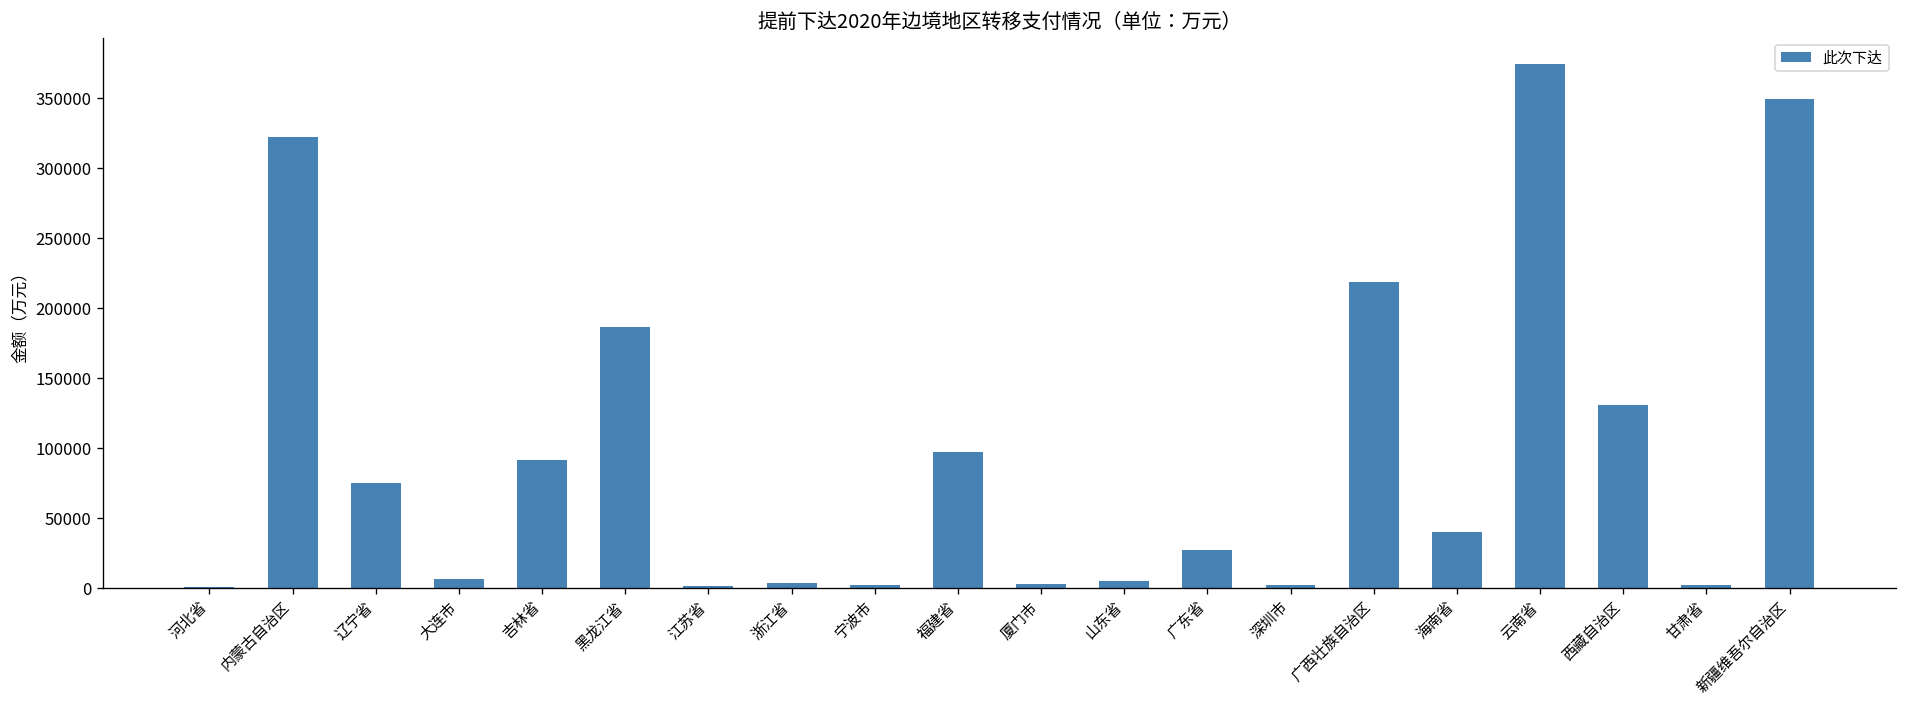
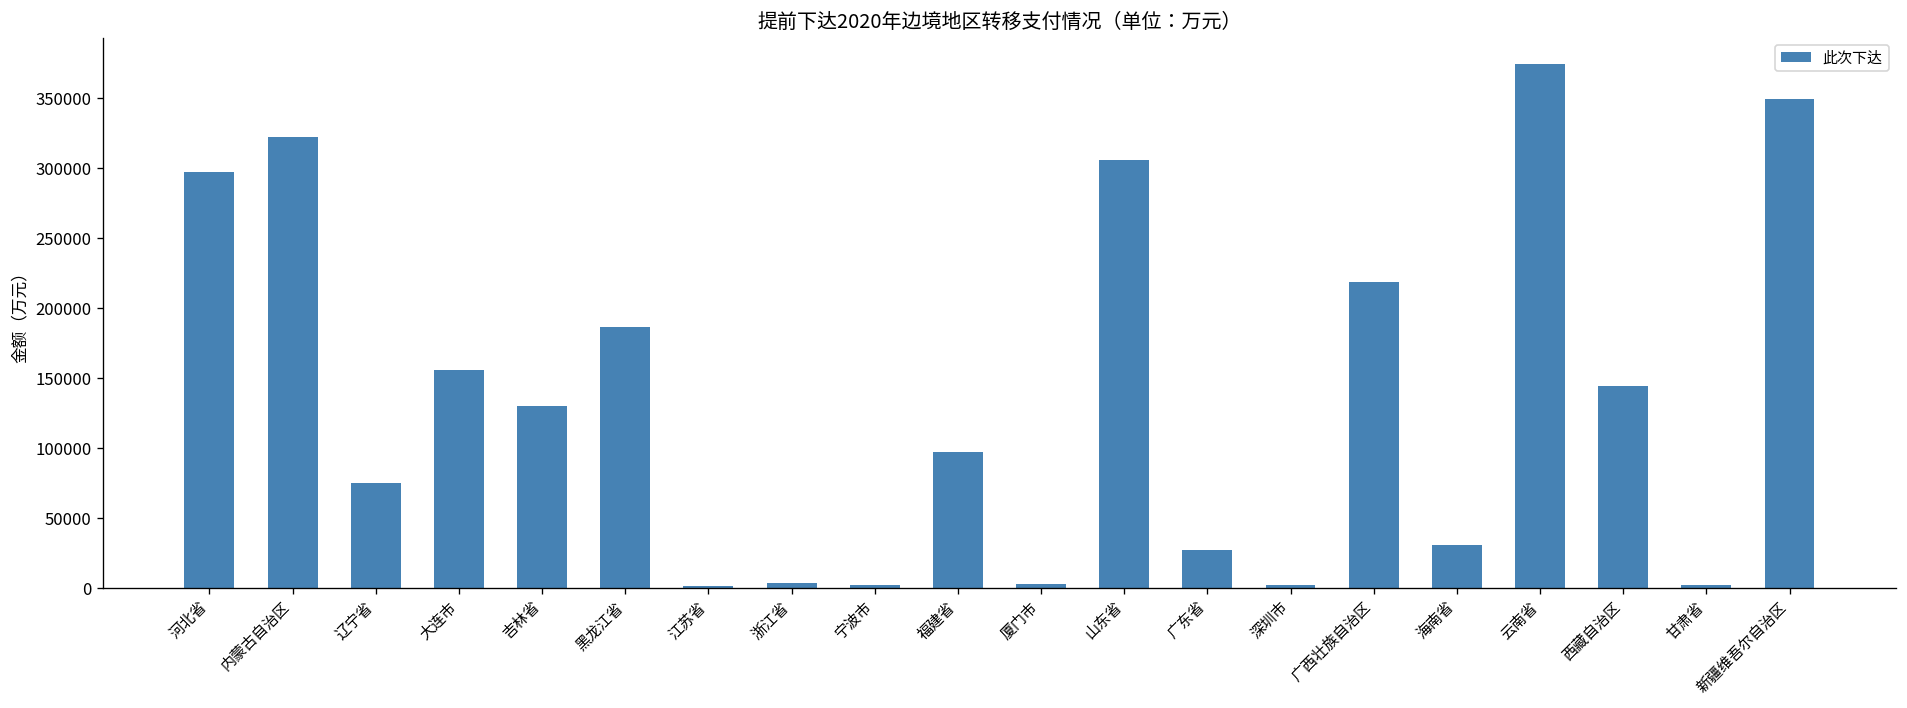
河北省: 1000 -> 298000
大连市: 7000 -> 156000
吉林省: 92000 -> 131000
山东省: 5000 -> 306000
海南省: 40000 -> 31000
西藏自治区: 131000 -> 145000
